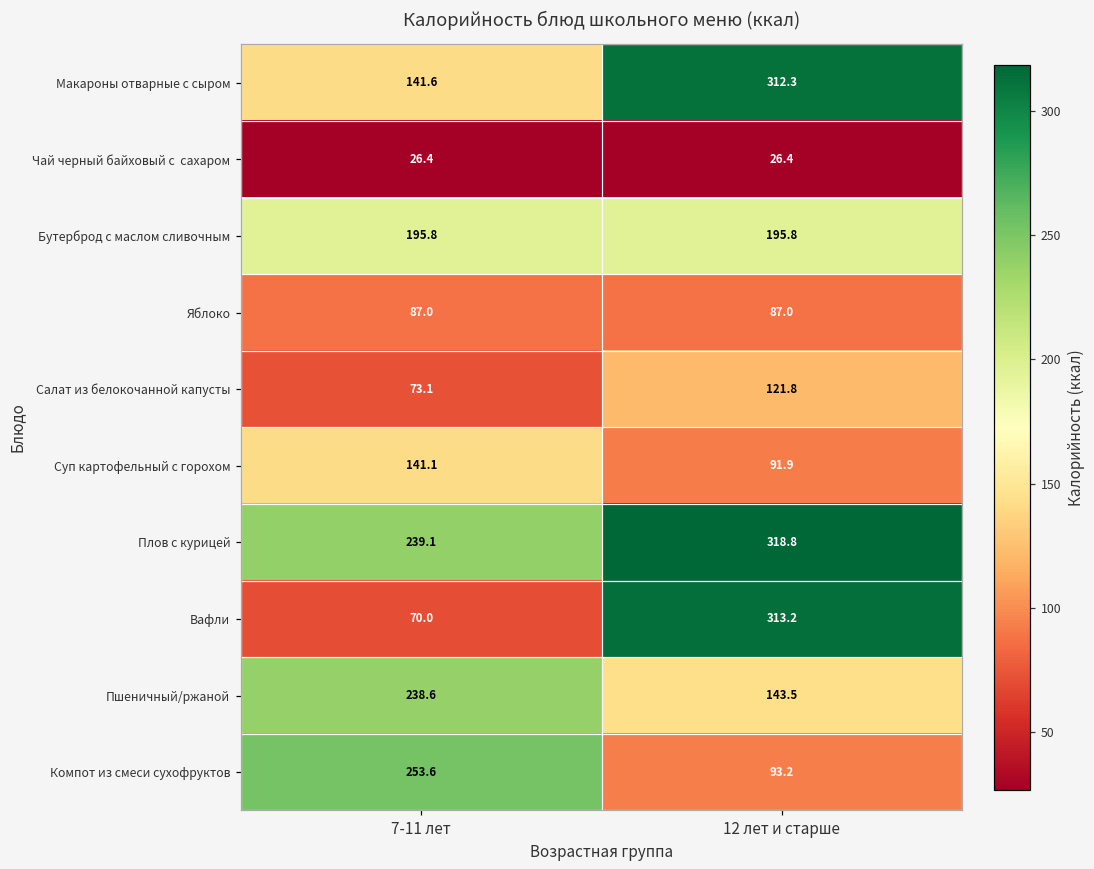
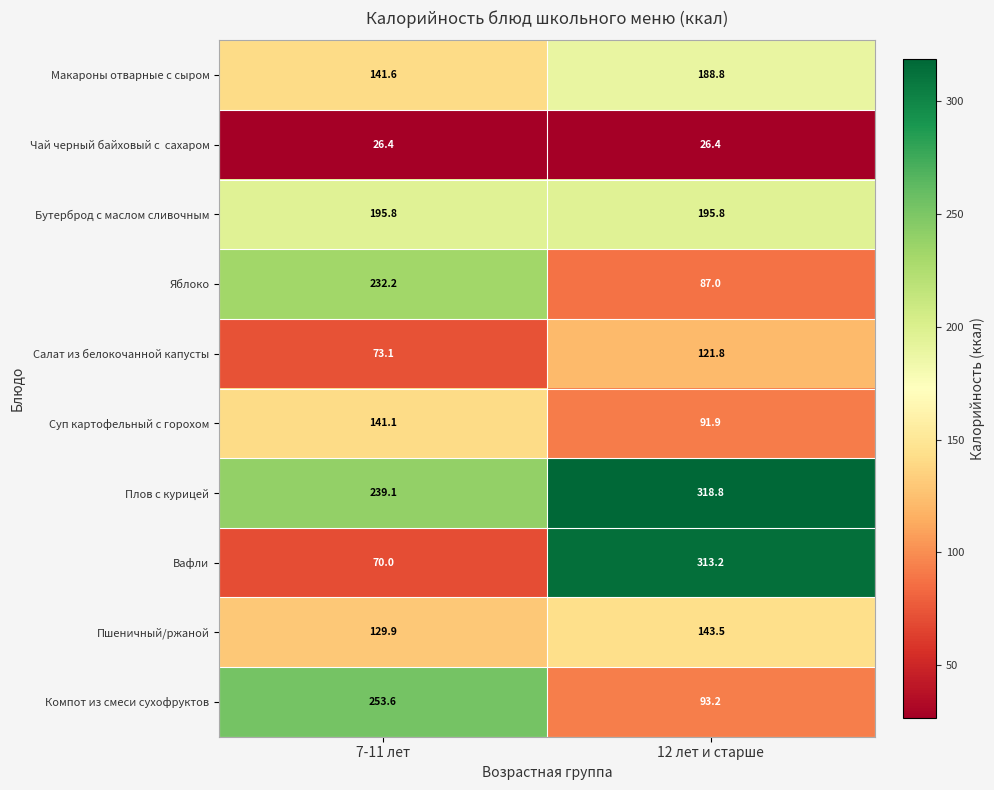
Макароны отварные с сыром, 12 лет и старше: 312.3 -> 188.8
Яблоко, 7-11 лет: 87.0 -> 232.2
Пшеничный/ржаной, 7-11 лет: 238.6 -> 129.9
